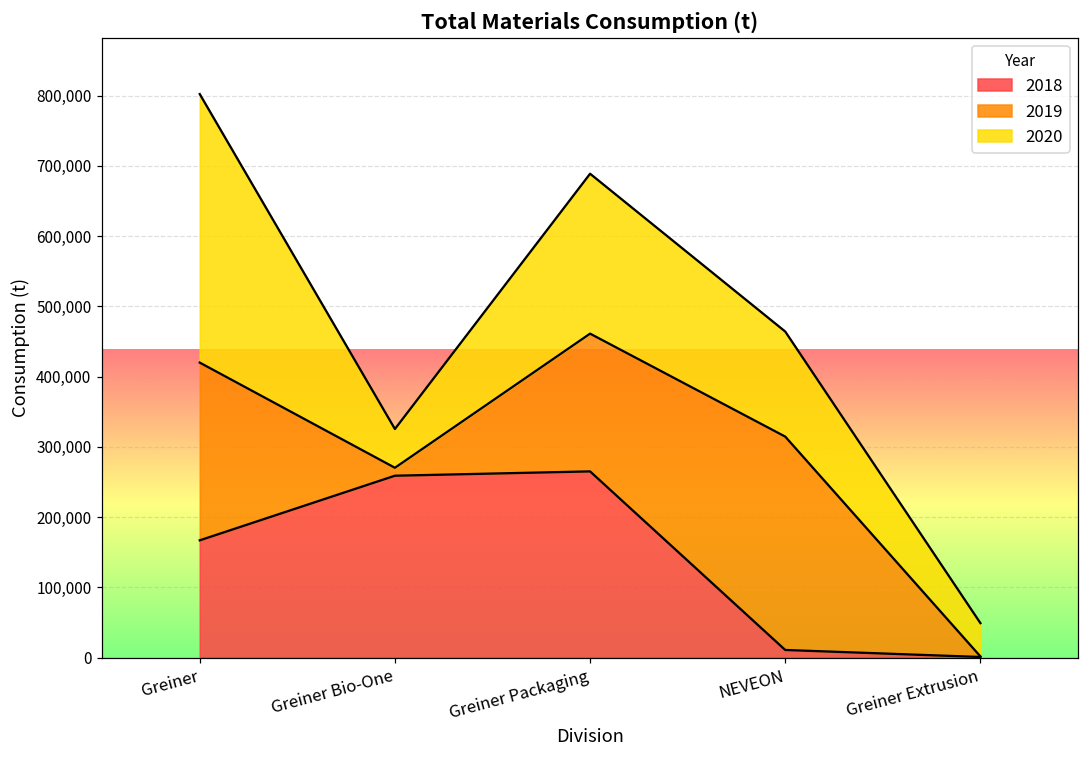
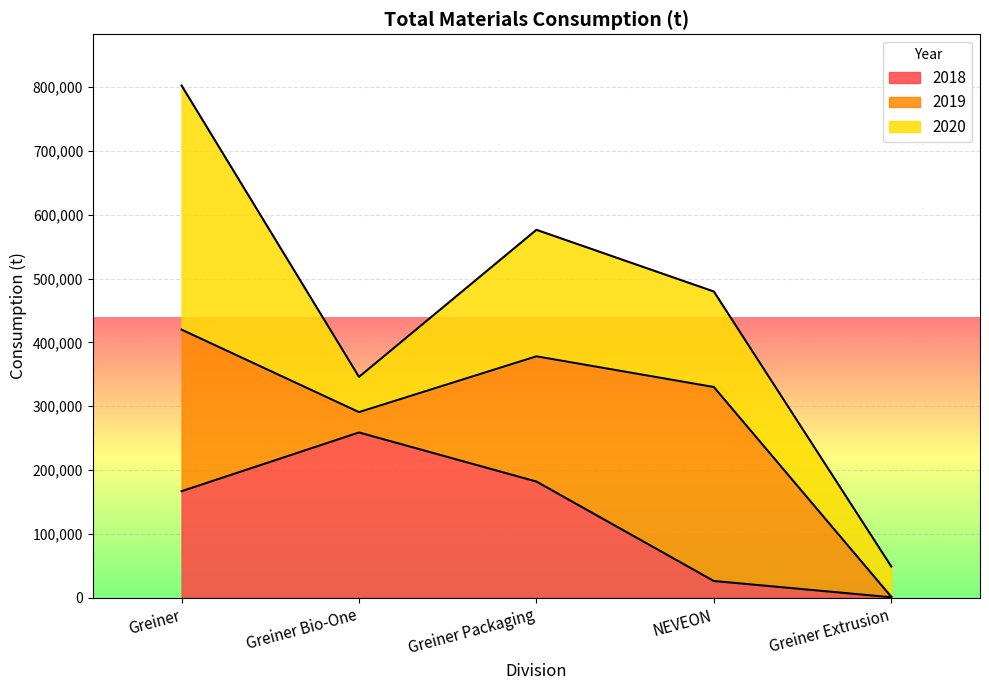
2019, Greiner Bio-One: 10,000 -> 30,000
2018, Greiner Packaging: 270,000 -> 180,000
2020, Greiner Packaging: 230,000 -> 200,000
2018, NEVEON: 10,000 -> 30,000
